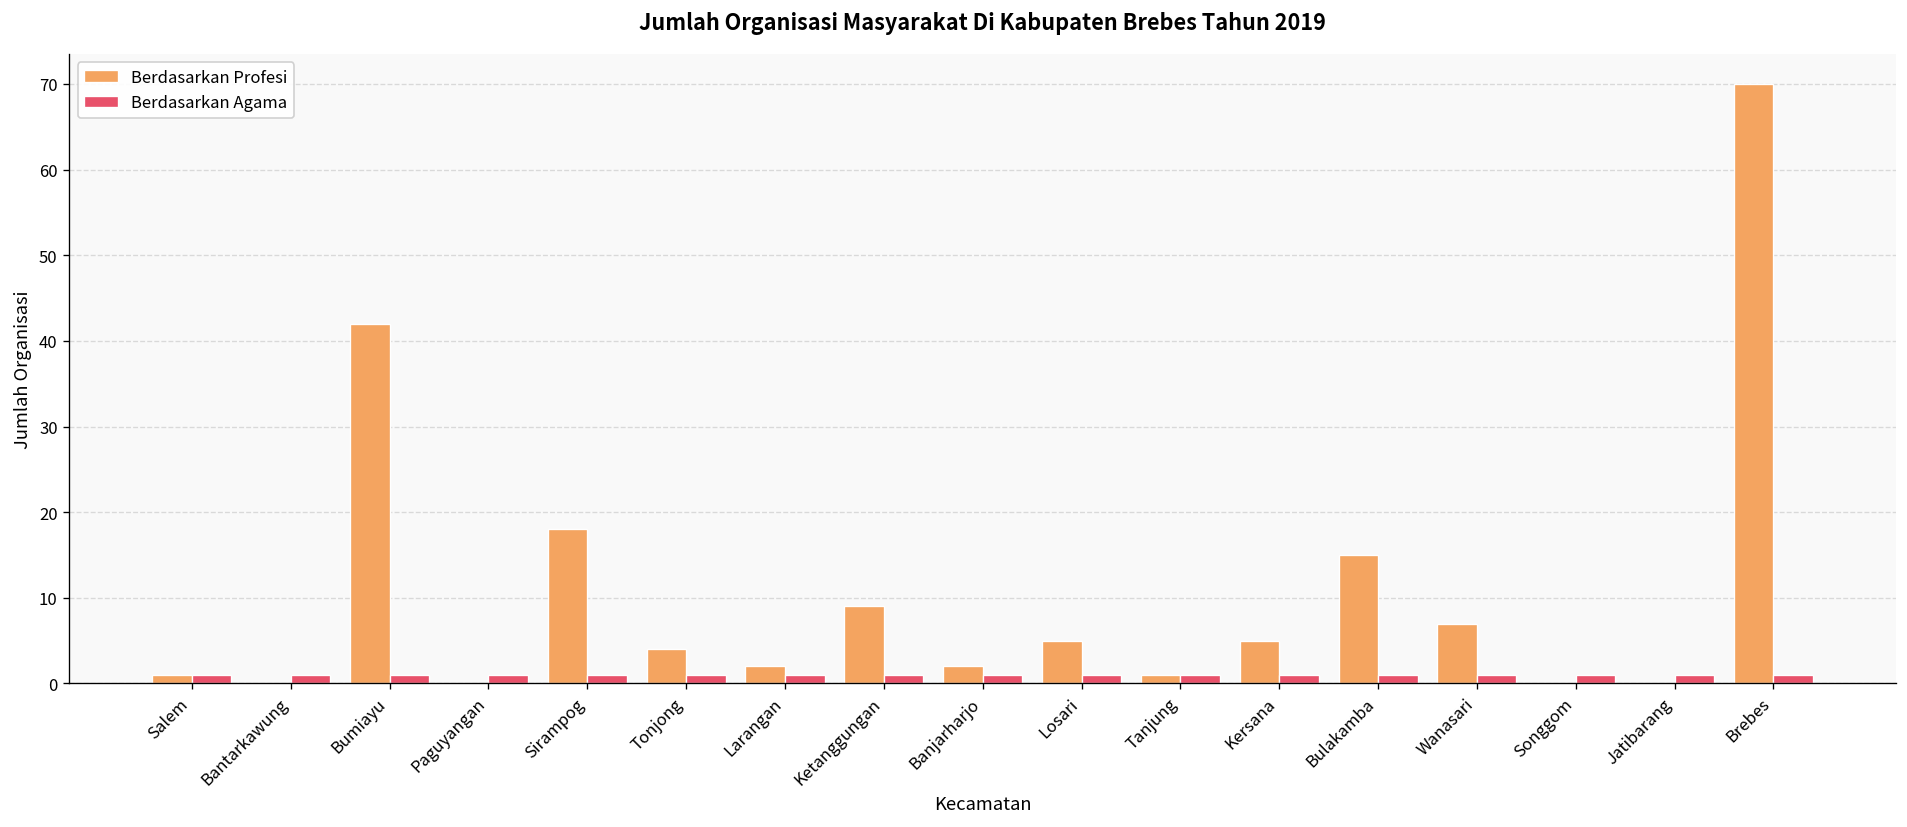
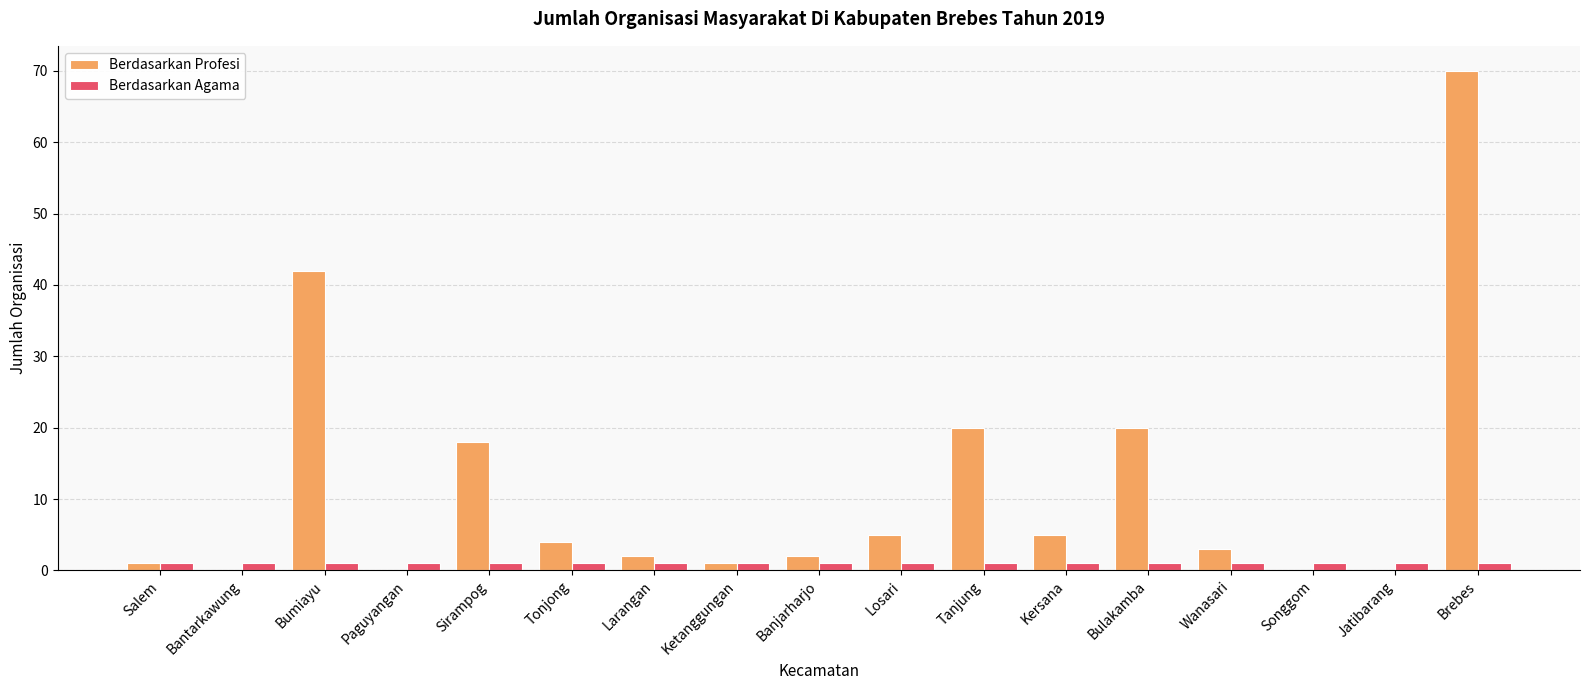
Berdasarkan Profesi, Ketanggungan: 9 -> 1
Berdasarkan Profesi, Tanjung: 1 -> 20
Berdasarkan Profesi, Bulakamba: 15 -> 20
Berdasarkan Profesi, Wanasari: 7 -> 3
